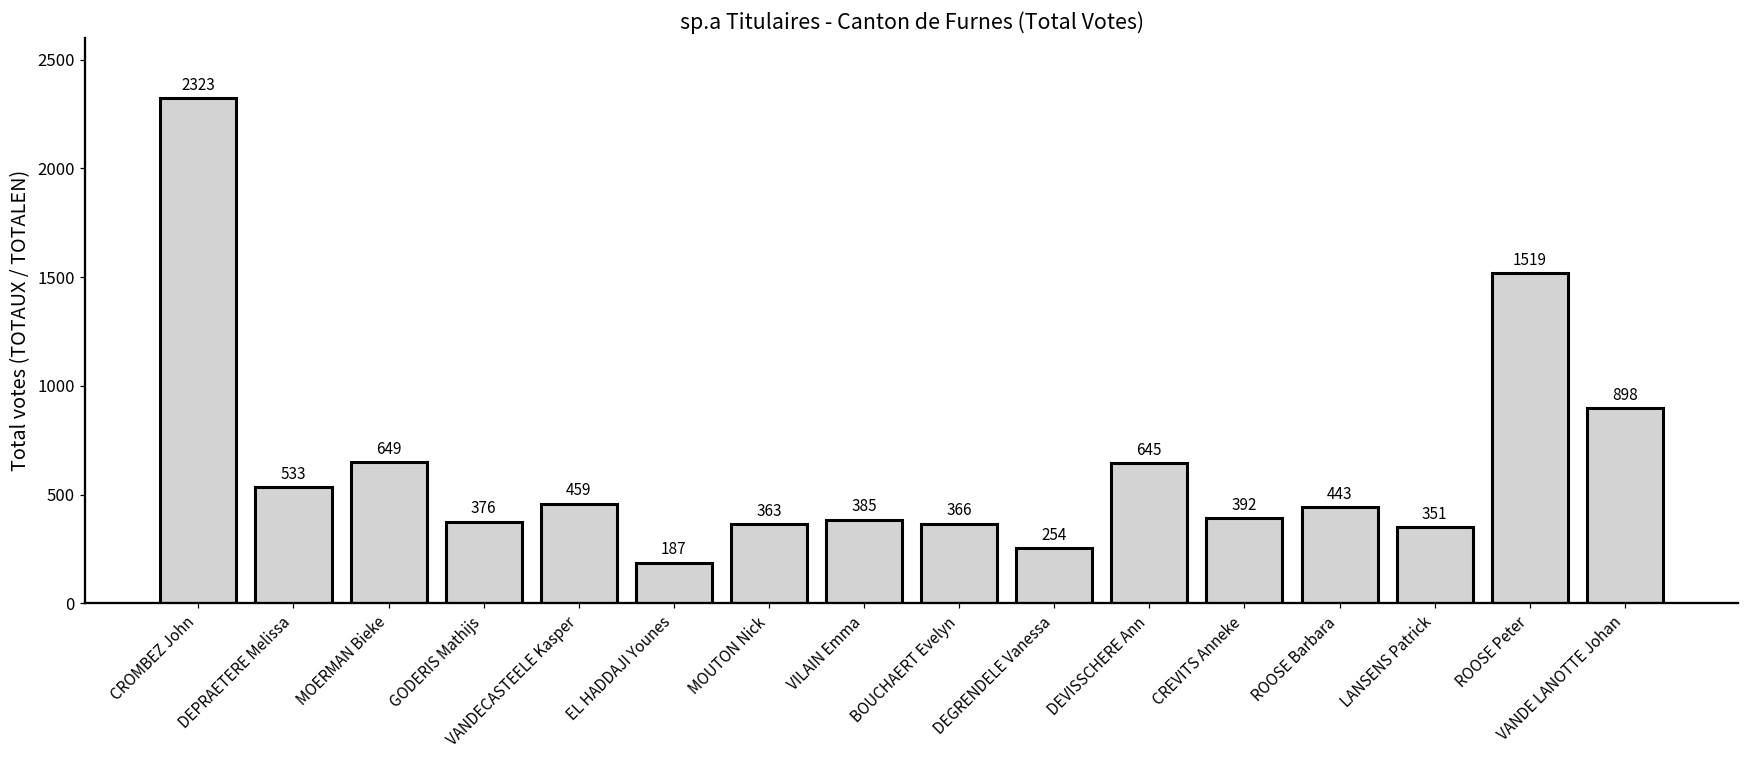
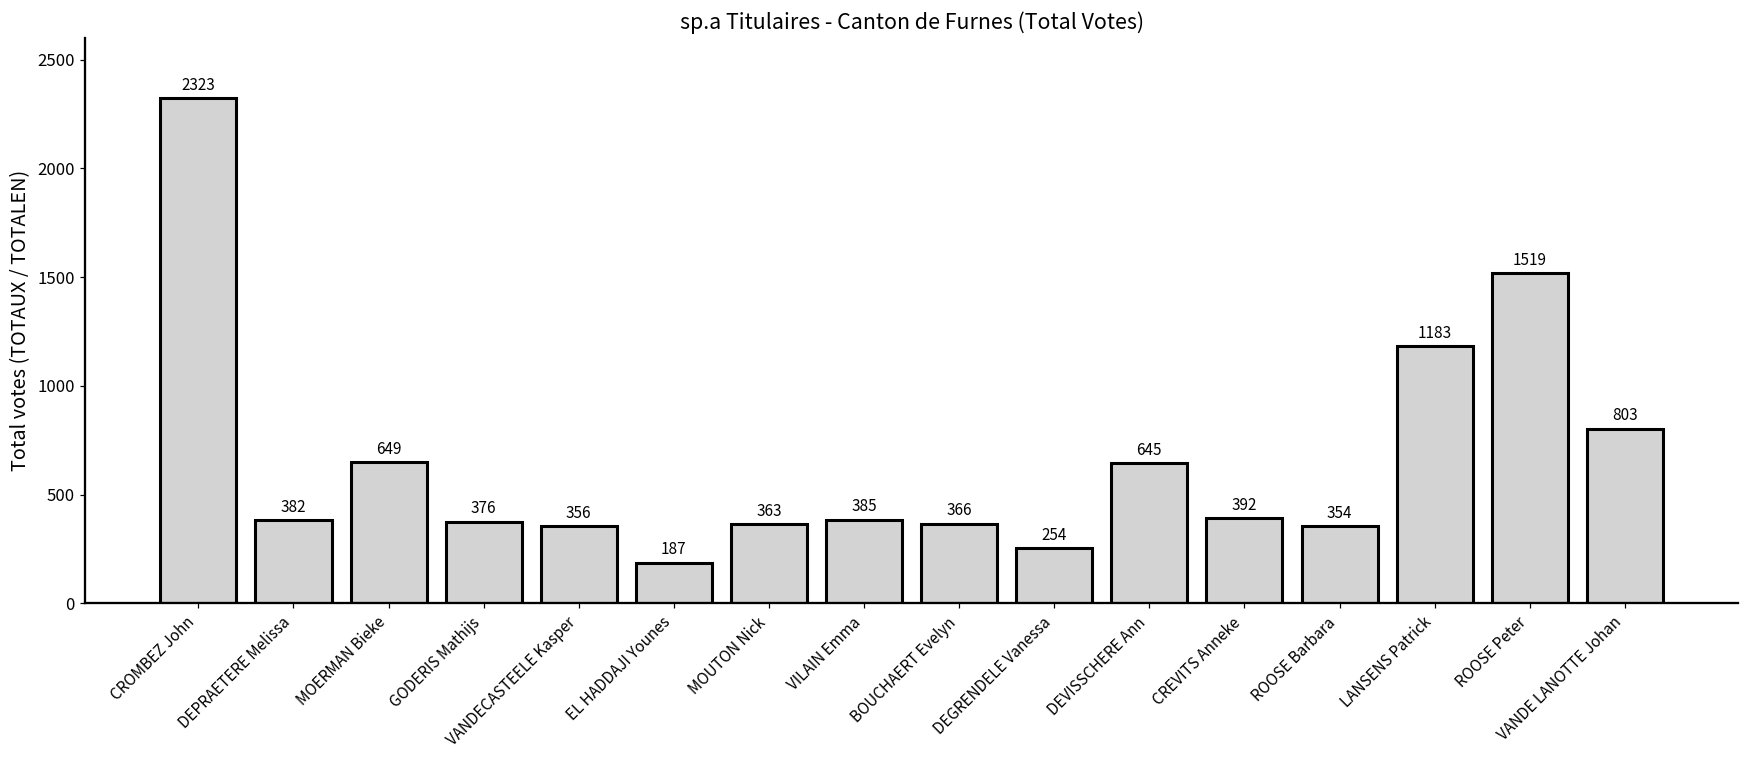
DEPRAETERE Melissa: 533 -> 382
VANDECASTEELE Kasper: 459 -> 356
ROOSE Barbara: 443 -> 354
LANSENS Patrick: 351 -> 1183
VANDE LANOTTE Johan: 898 -> 803
